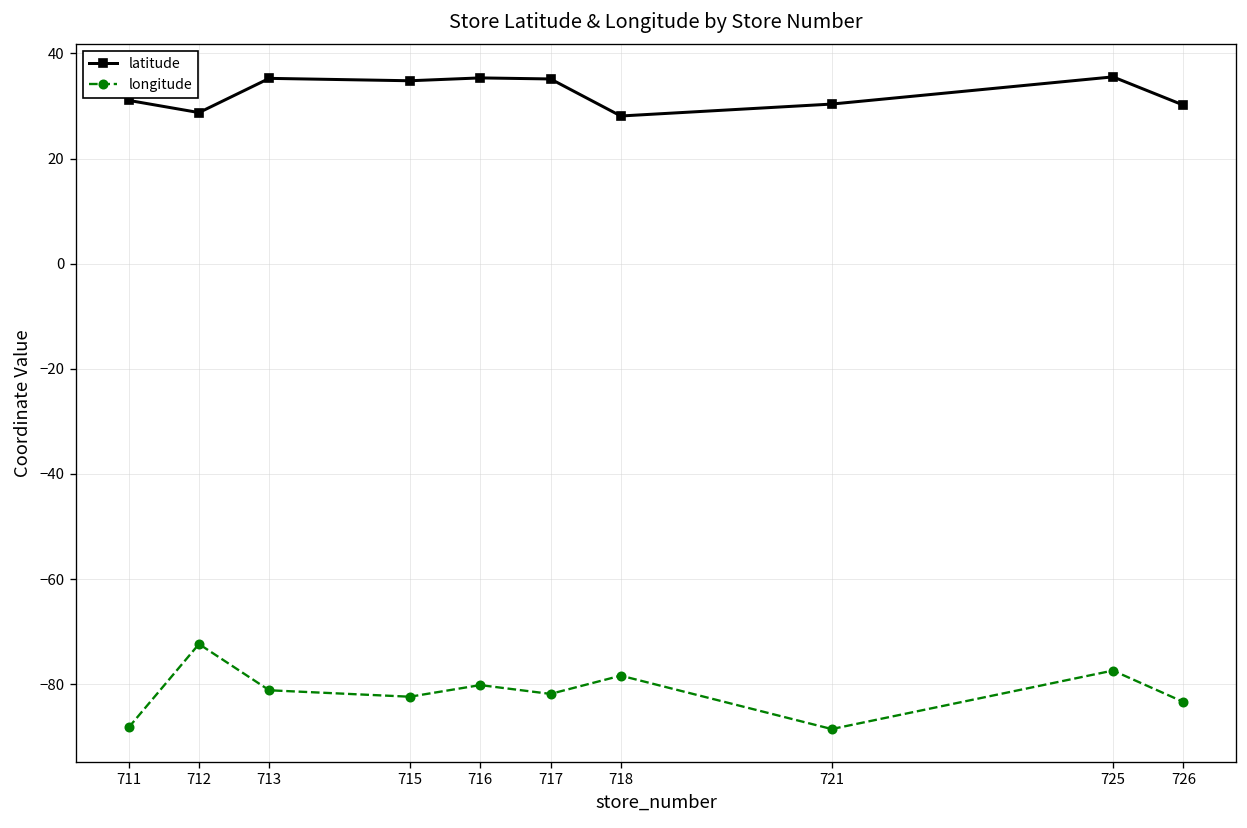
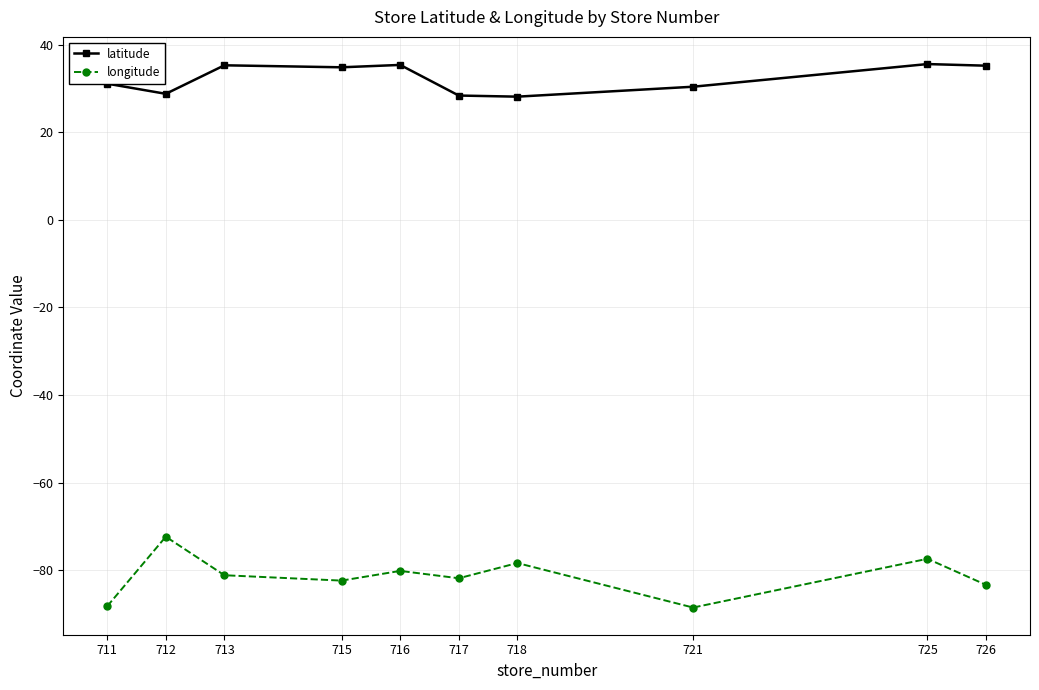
latitude, 717: 35 -> 28
latitude, 726: 30 -> 35
